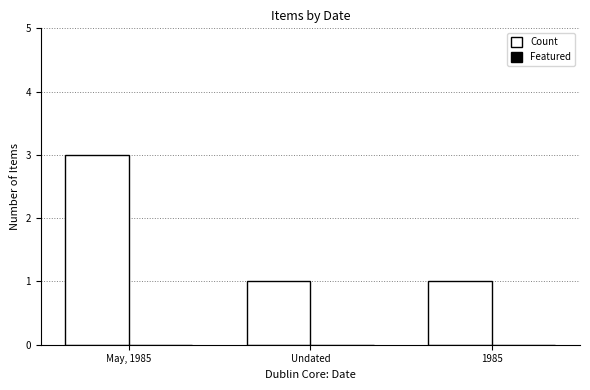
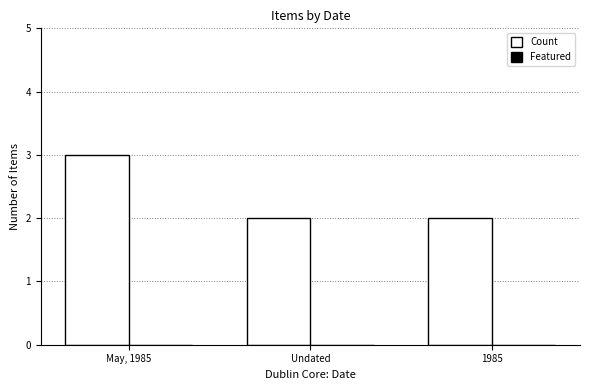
Count, Undated: 1 -> 2
Count, 1985: 1 -> 2
